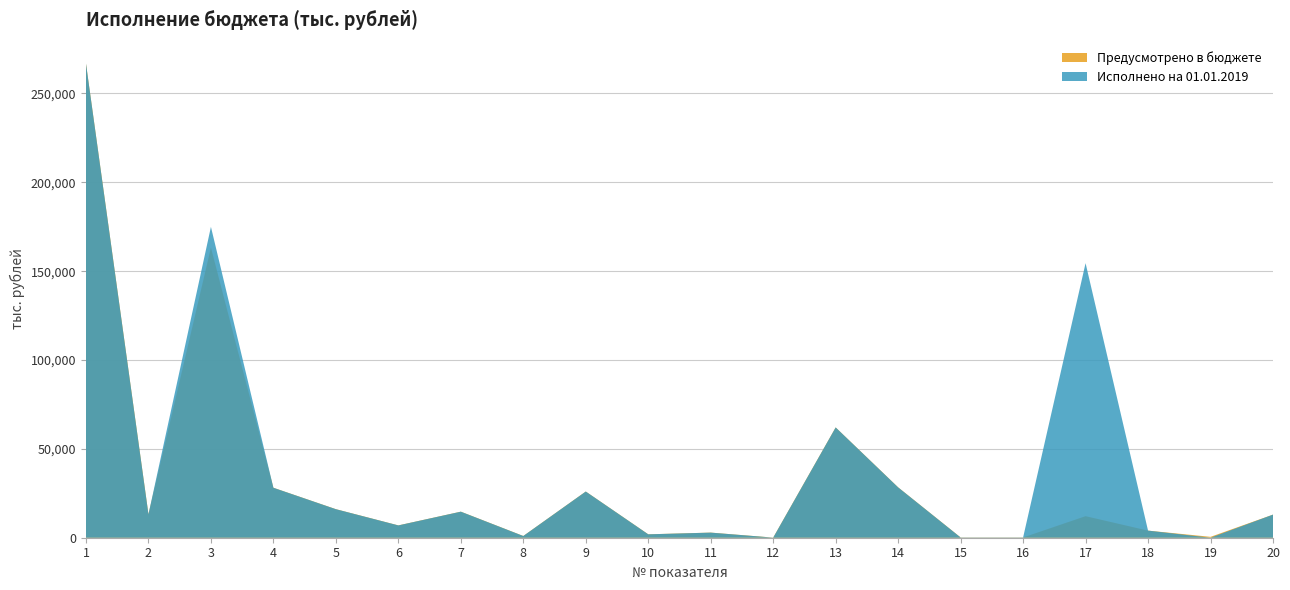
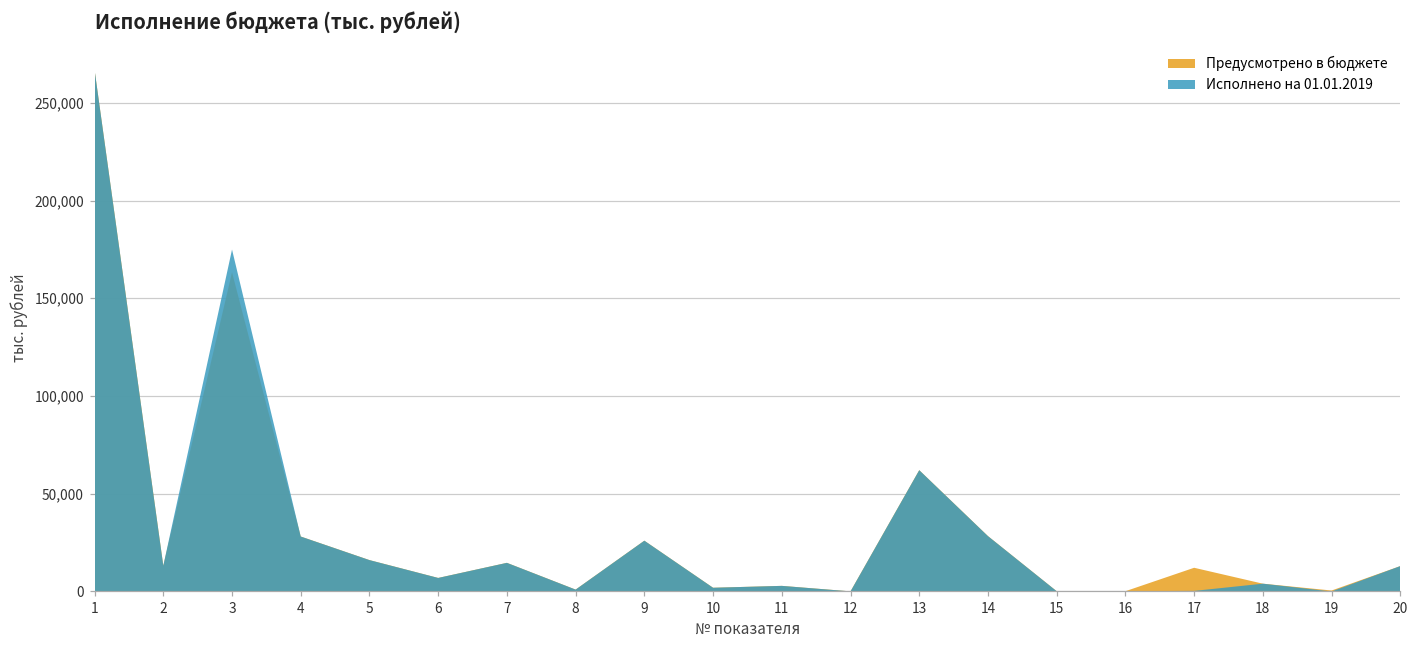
Исполнено на 01.01.2019, 17: 155,000 -> 0
